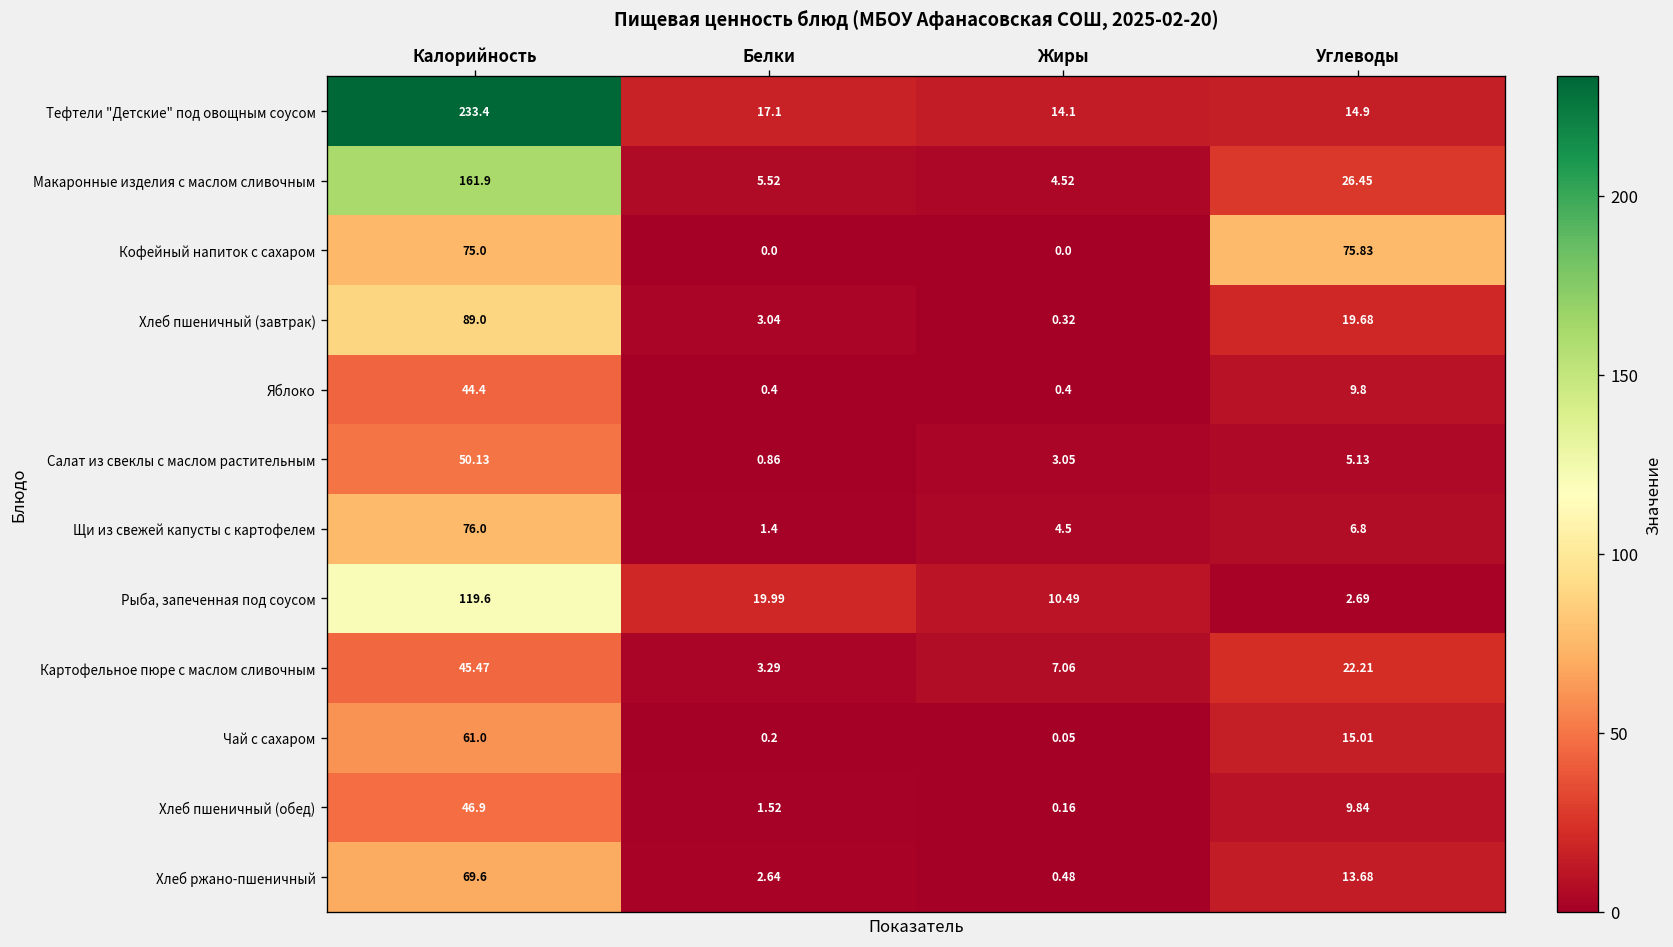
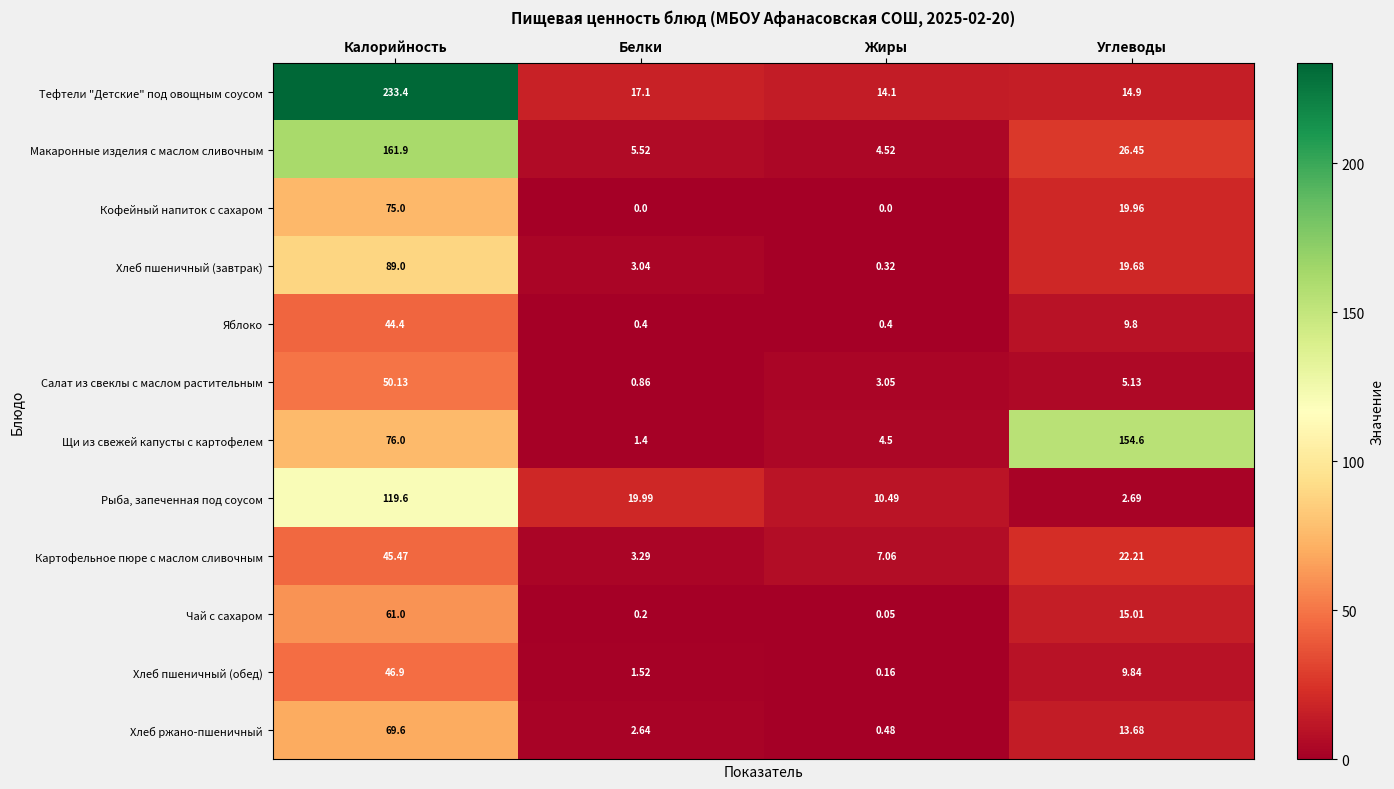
Кофейный напиток с сахаром, Углеводы: 75.83 -> 19.96
Щи из свежей капусты с картофелем, Углеводы: 6.8 -> 154.6
